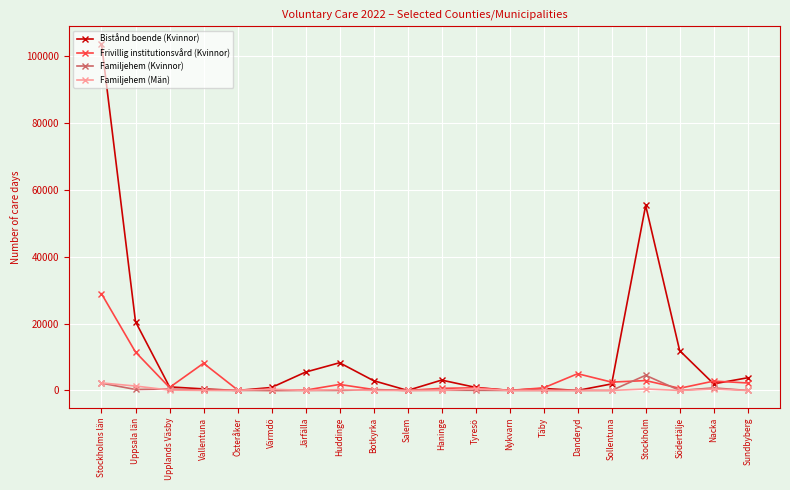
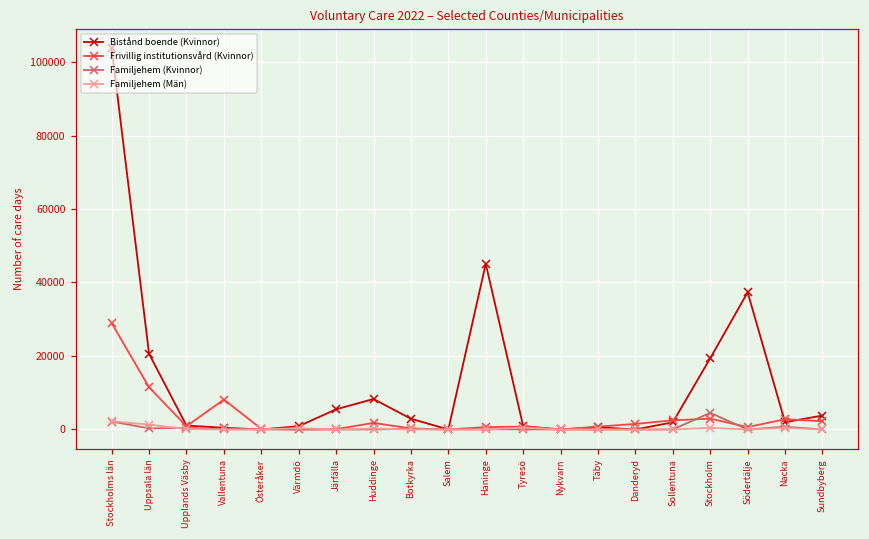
Bistånd boende (Kvinnor), Haninge: 3000 -> 45000
Frivillig institutionsvård (Kvinnor), Danderyd: 5000 -> 2000
Bistånd boende (Kvinnor), Stockholm: 55000 -> 19000
Bistånd boende (Kvinnor), Södertälje: 12000 -> 37000
